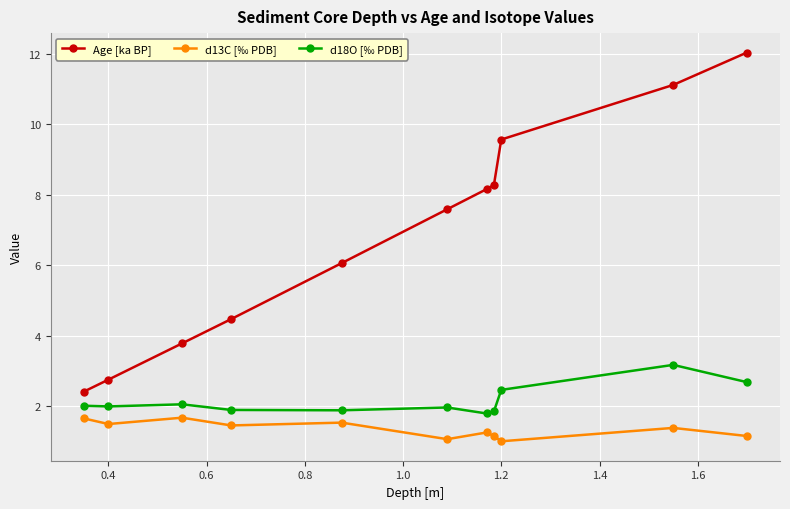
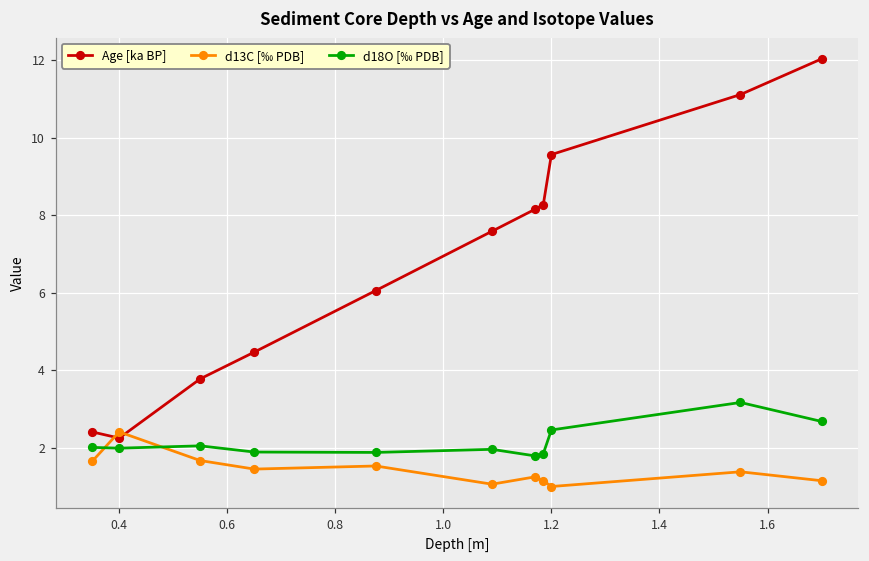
Age [ka BP], 0.4: 2.8 -> 2.3
d13C [‰ PDB], 0.4: 1.5 -> 2.4
